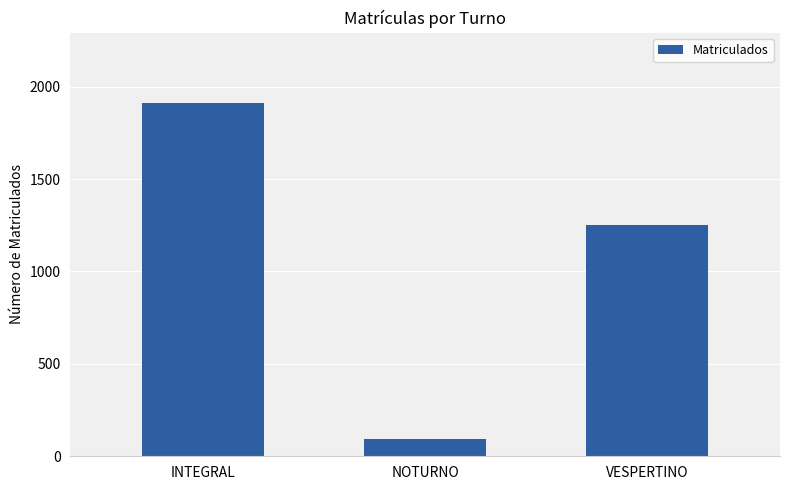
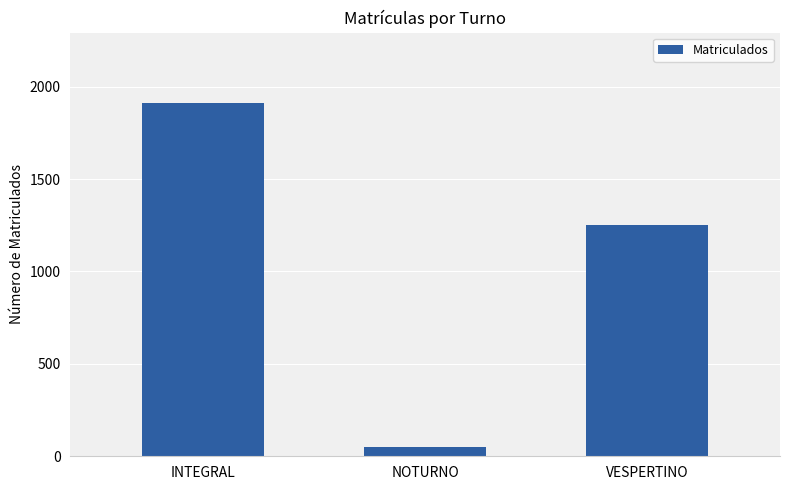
NOTURNO: 100 -> 50
